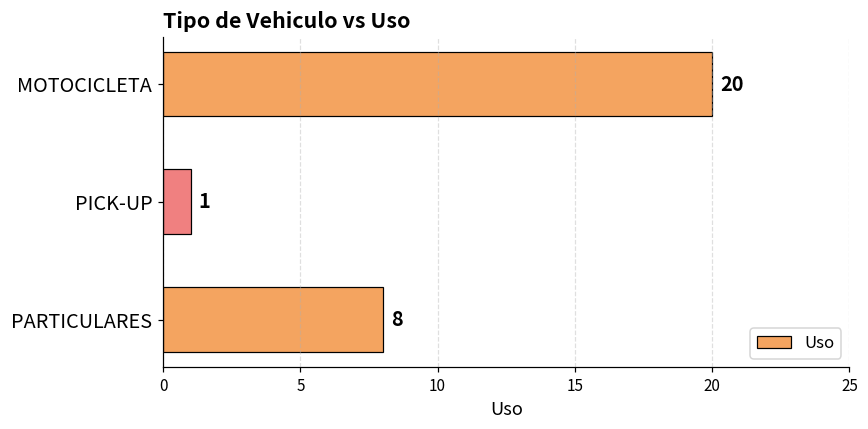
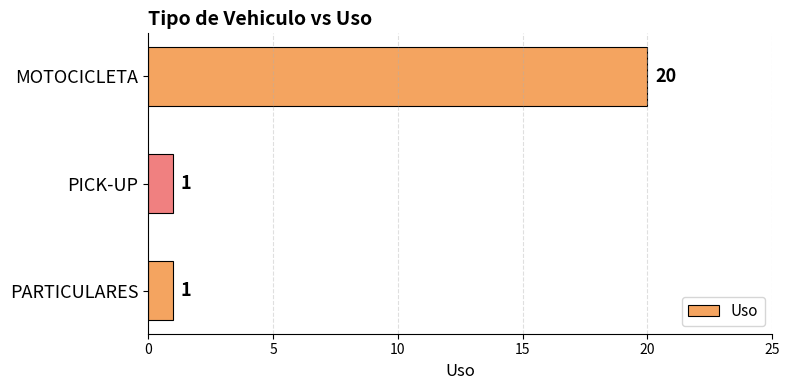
PARTICULARES: 8 -> 1
